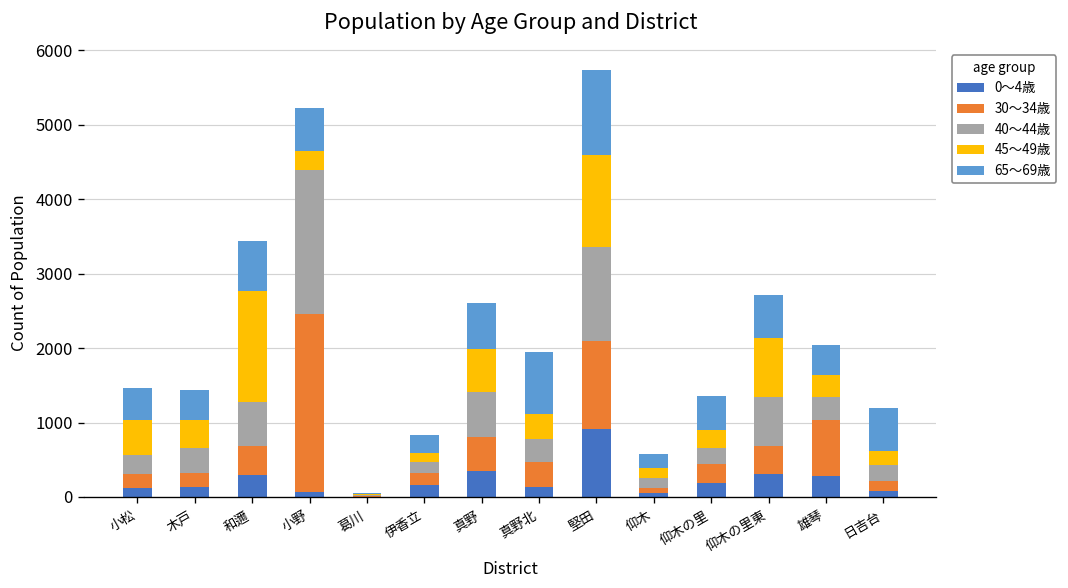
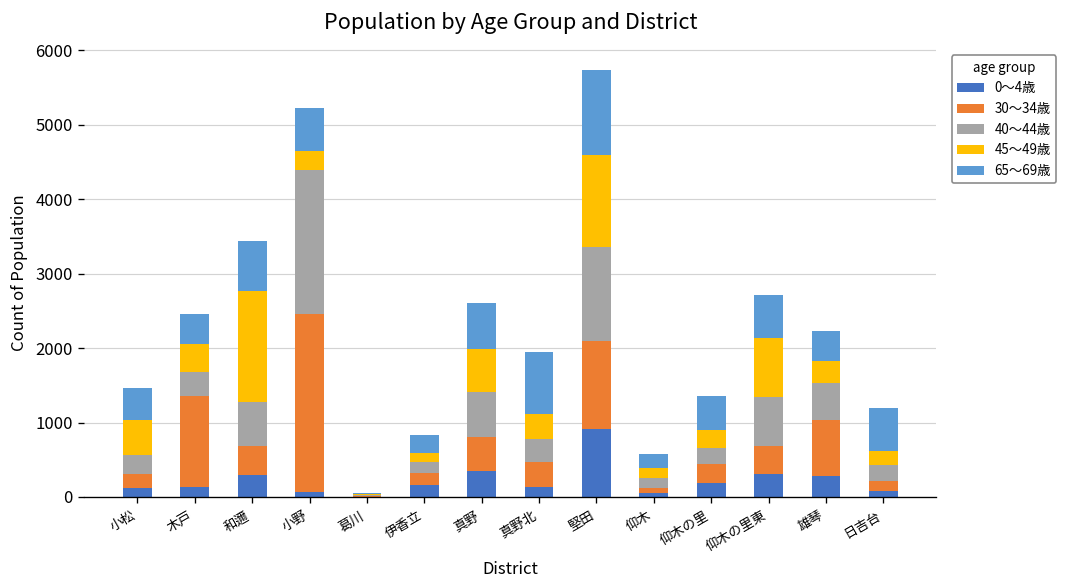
30～34歳, 木戸: 200 -> 1200
40～44歳, 雄琴: 300 -> 500
